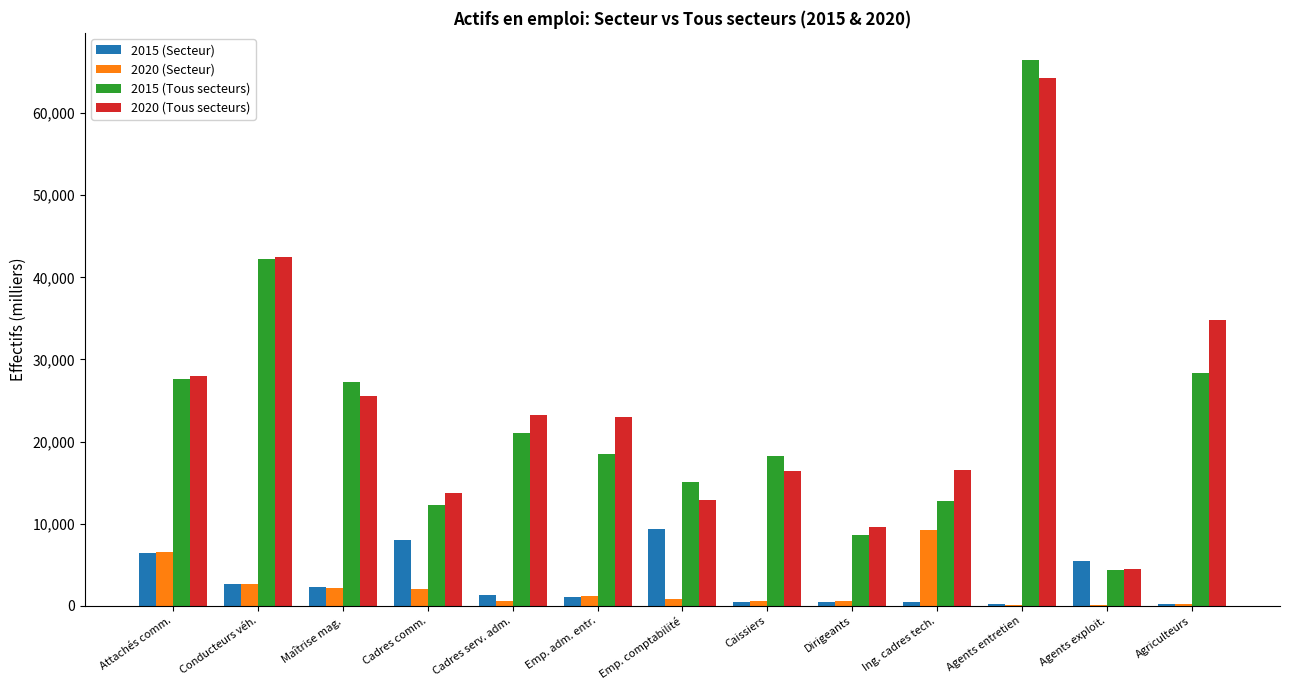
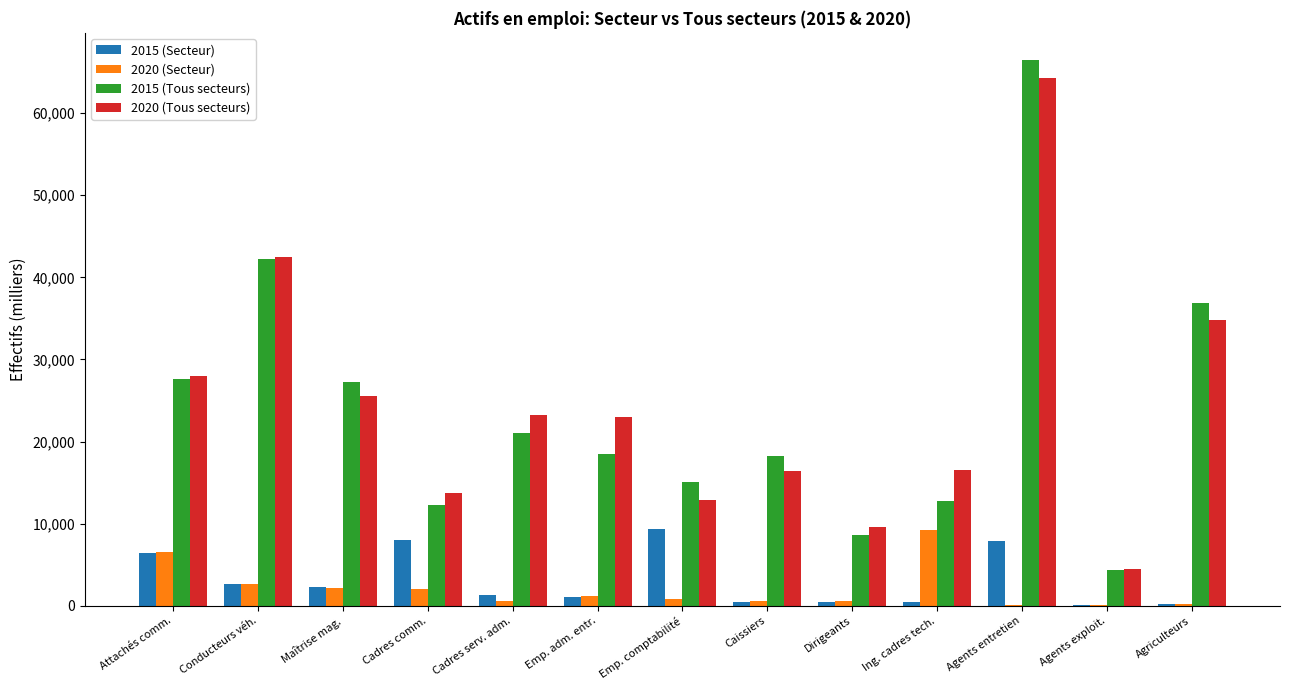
2015 (Secteur), Agents entretien: 0 -> 8,000
2015 (Secteur), Agents exploit.: 5,000 -> 0
2015 (Tous secteurs), Agriculteurs: 28,000 -> 37,000
